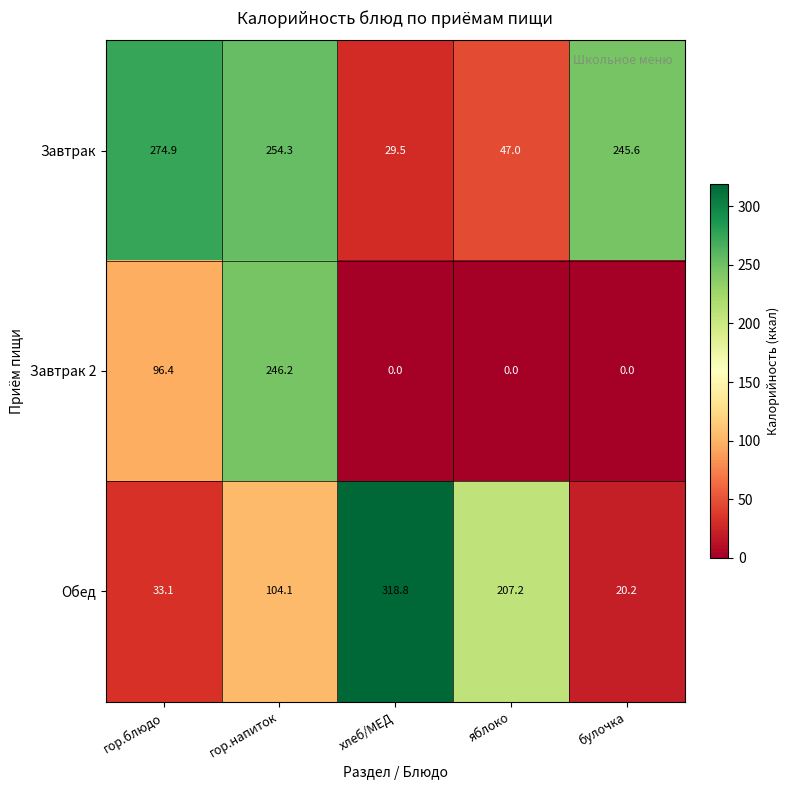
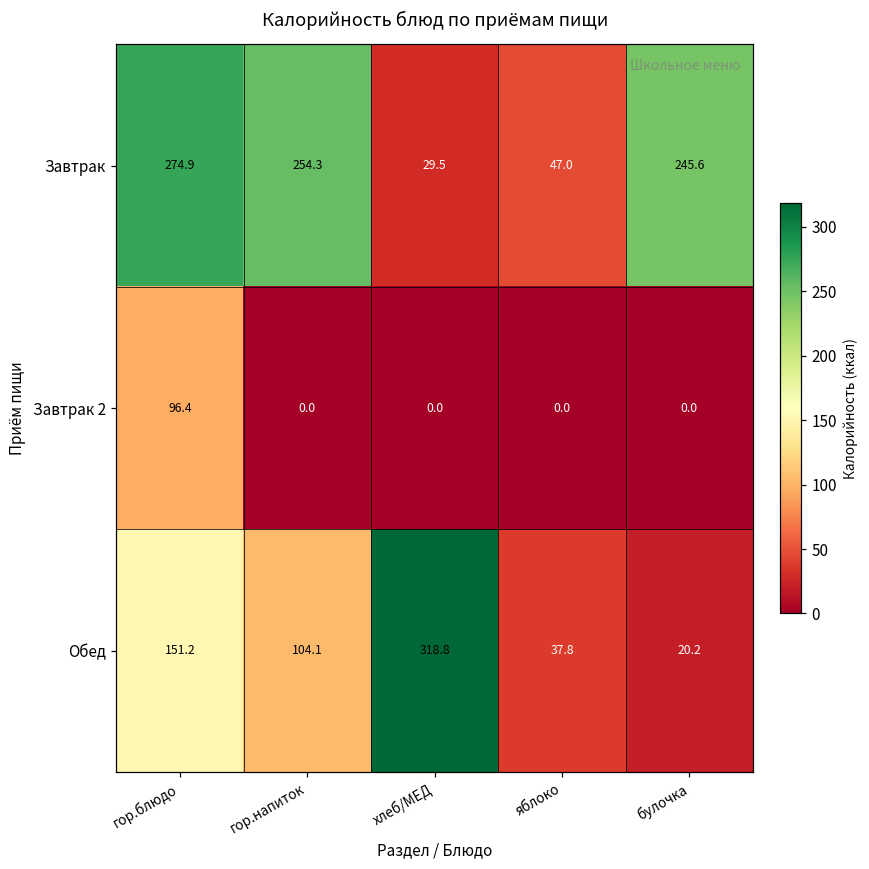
Завтрак 2, гор.напиток: 246.2 -> 0.0
Обед, гор.блюдо: 33.1 -> 151.2
Обед, яблоко: 207.2 -> 37.8
